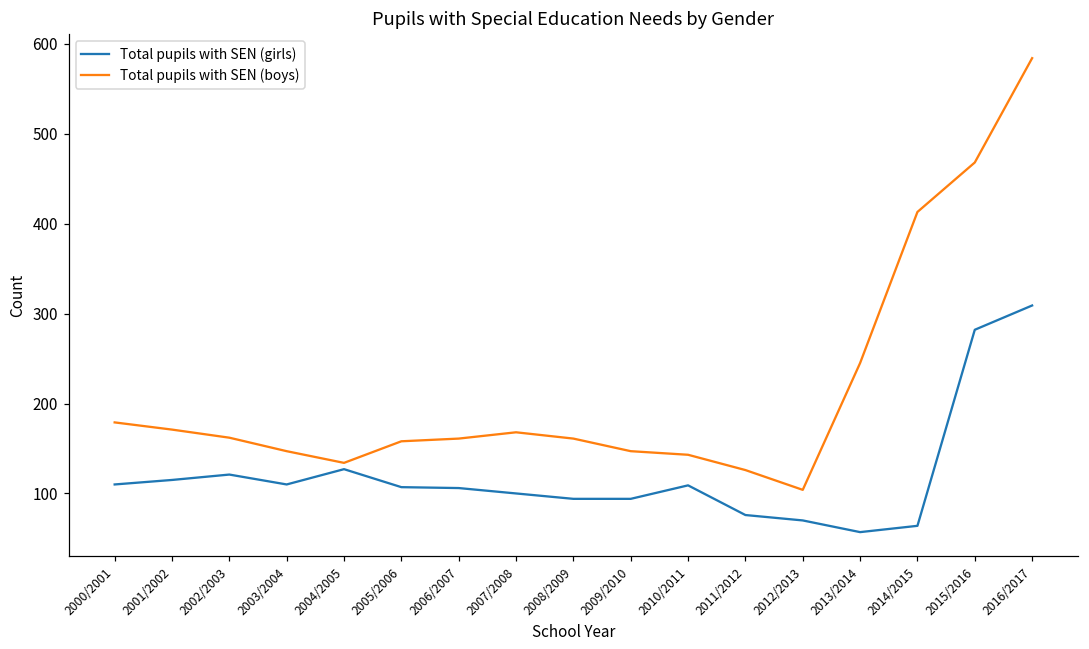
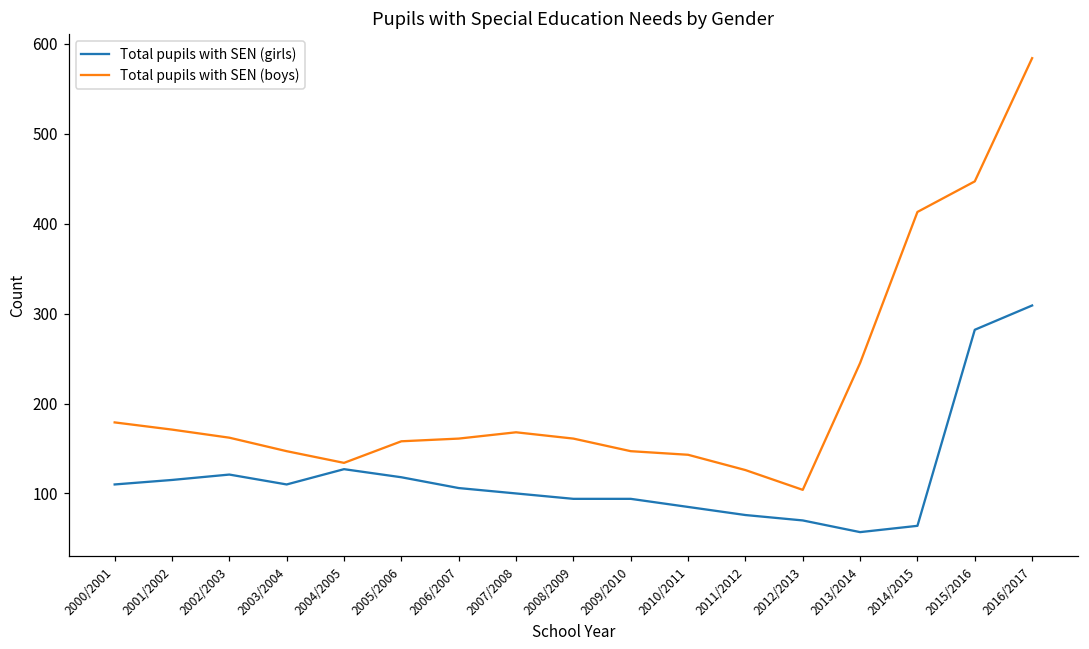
Total pupils with SEN (girls), 2005/2006: 110 -> 120
Total pupils with SEN (girls), 2010/2011: 110 -> 90
Total pupils with SEN (boys), 2015/2016: 470 -> 450
